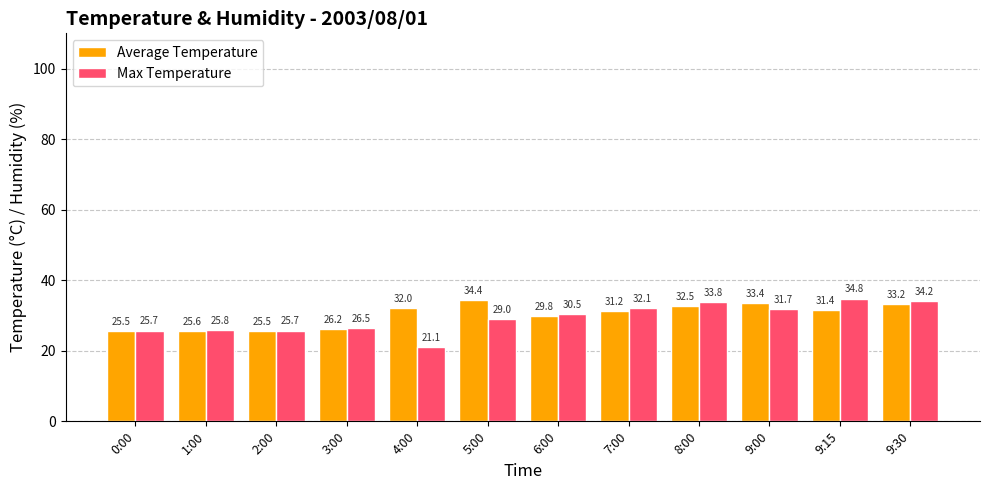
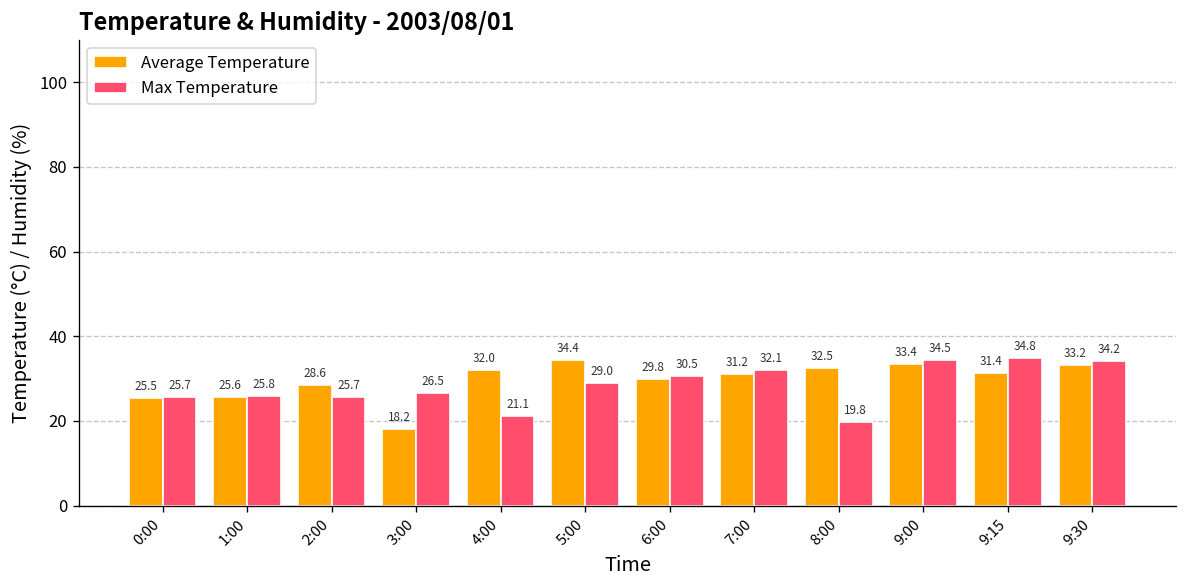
Average Temperature, 2:00: 25.5 -> 28.6
Average Temperature, 3:00: 26.2 -> 18.2
Max Temperature, 8:00: 33.8 -> 19.8
Max Temperature, 9:00: 31.7 -> 34.5
